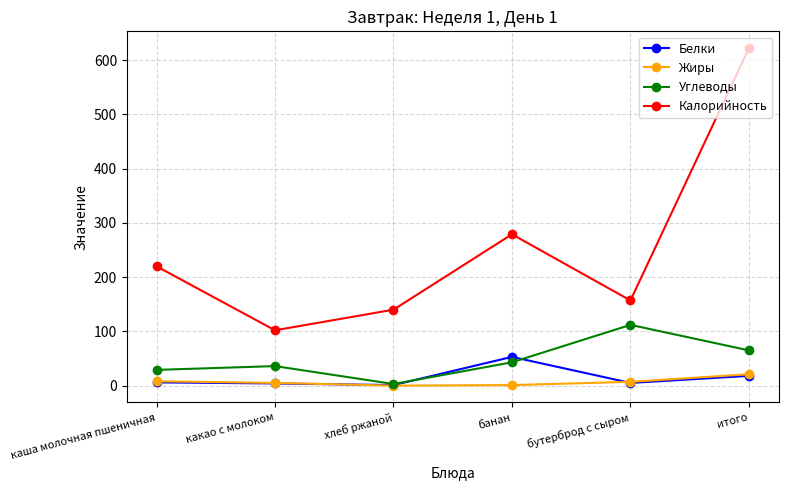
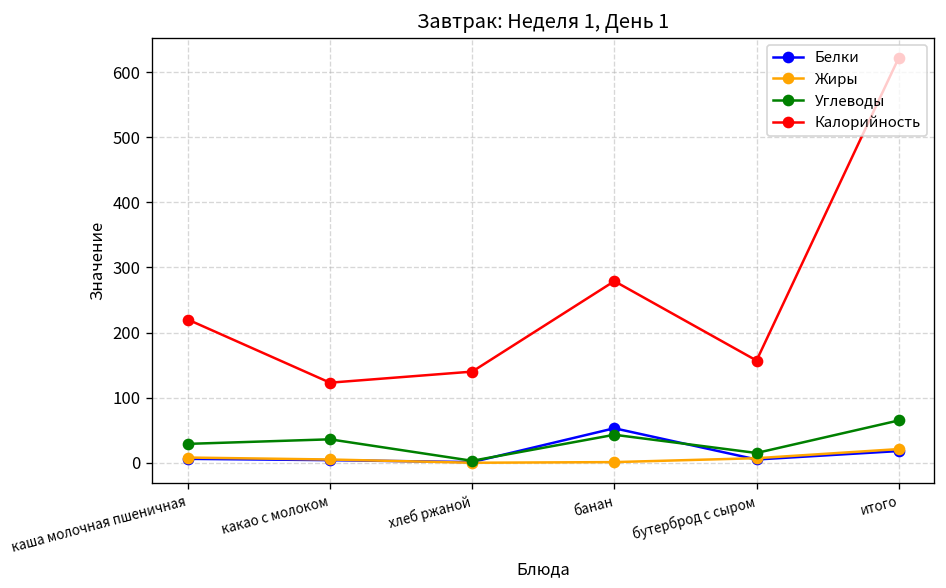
Калорийность, какао с молоком: 100 -> 120
Углеводы, бутерброд с сыром: 110 -> 20
